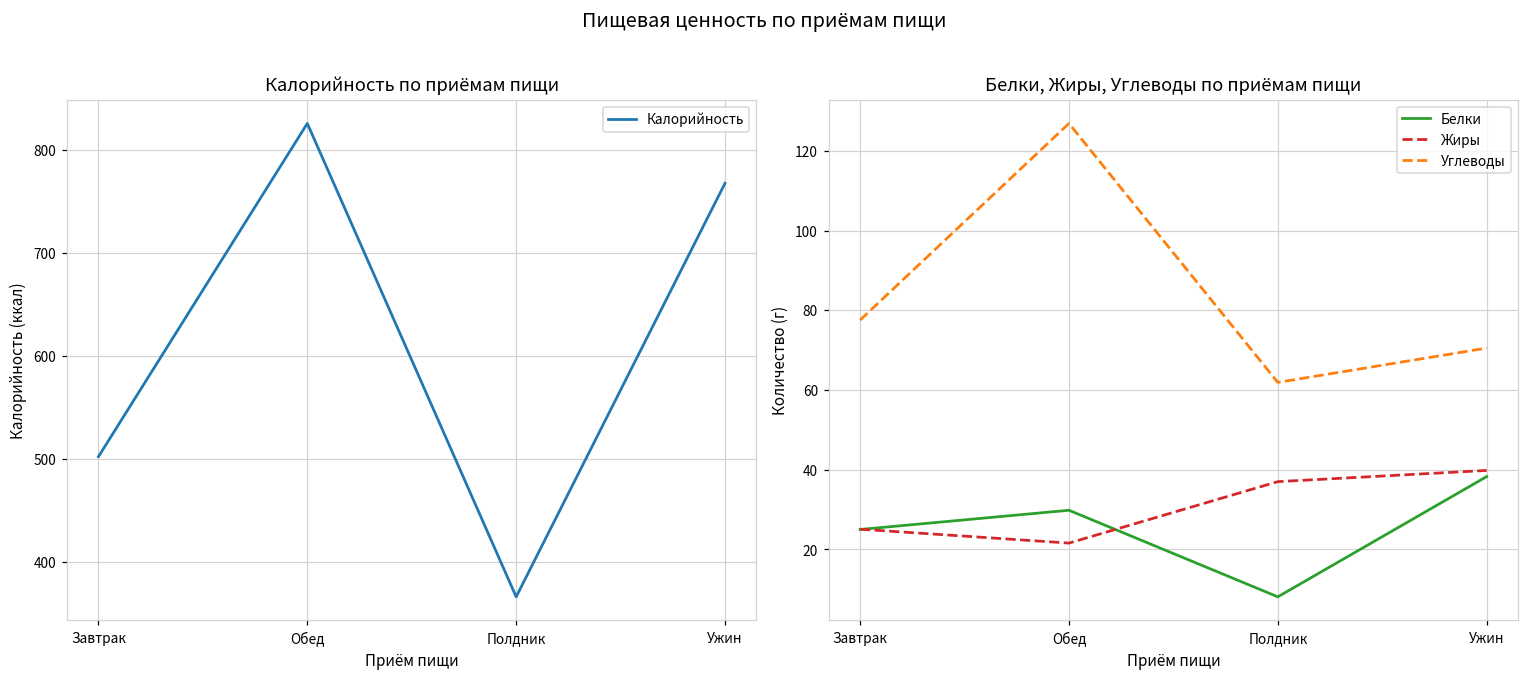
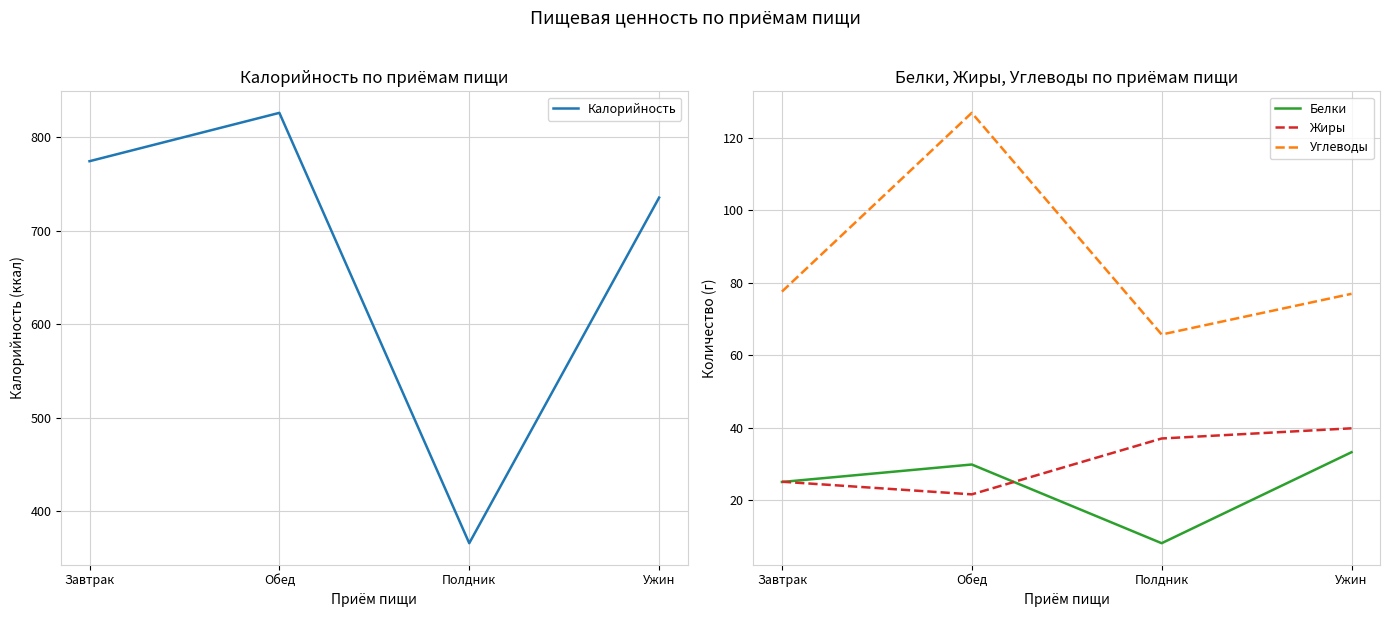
Калорийность по приёмам пищи, Завтрак: 500 -> 770
Калорийность по приёмам пищи, Ужин: 770 -> 740
Белки, Жиры, Углеводы по приёмам пищи, Углеводы, Полдник: 62 -> 66
Белки, Жиры, Углеводы по приёмам пищи, Белки, Ужин: 38 -> 33
Белки, Жиры, Углеводы по приёмам пищи, Углеводы, Ужин: 71 -> 77
